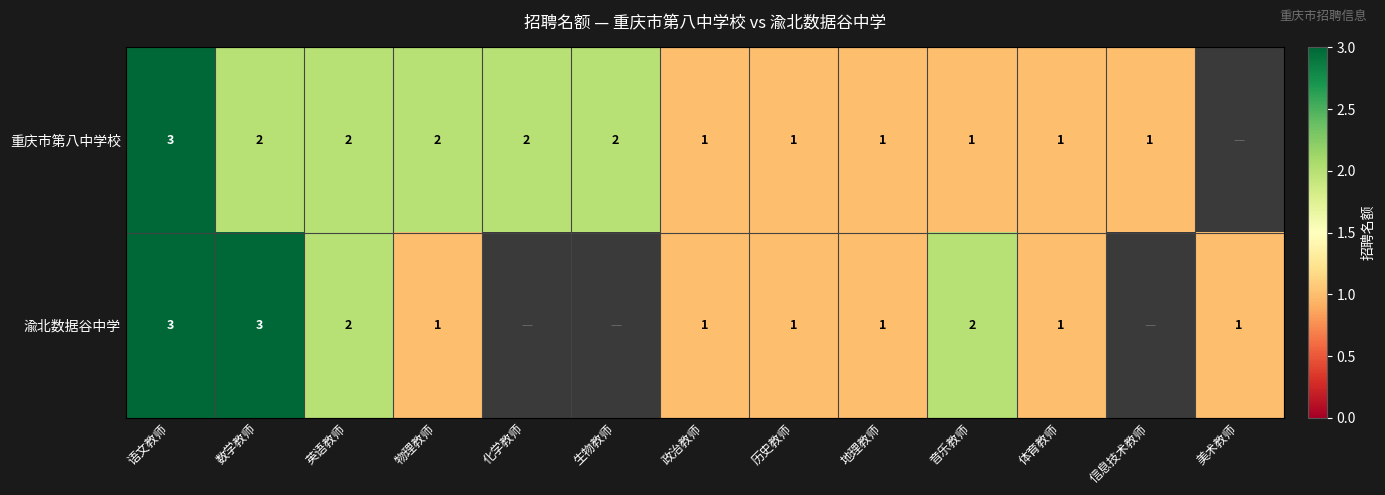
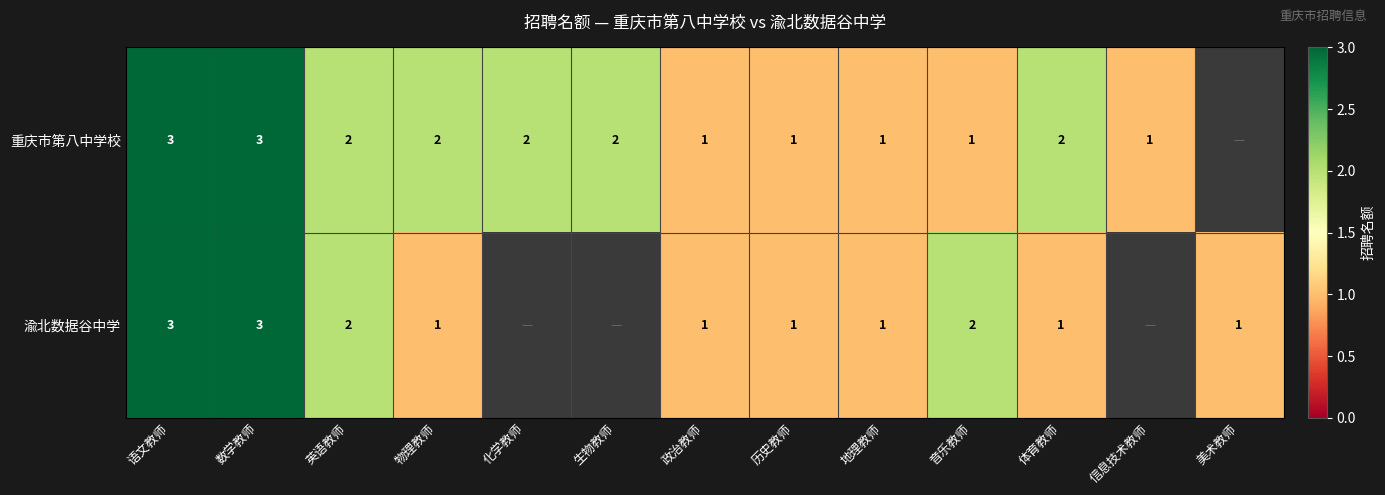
重庆市第八中学校, 数学教师: 2 -> 3
重庆市第八中学校, 体育教师: 1 -> 2
